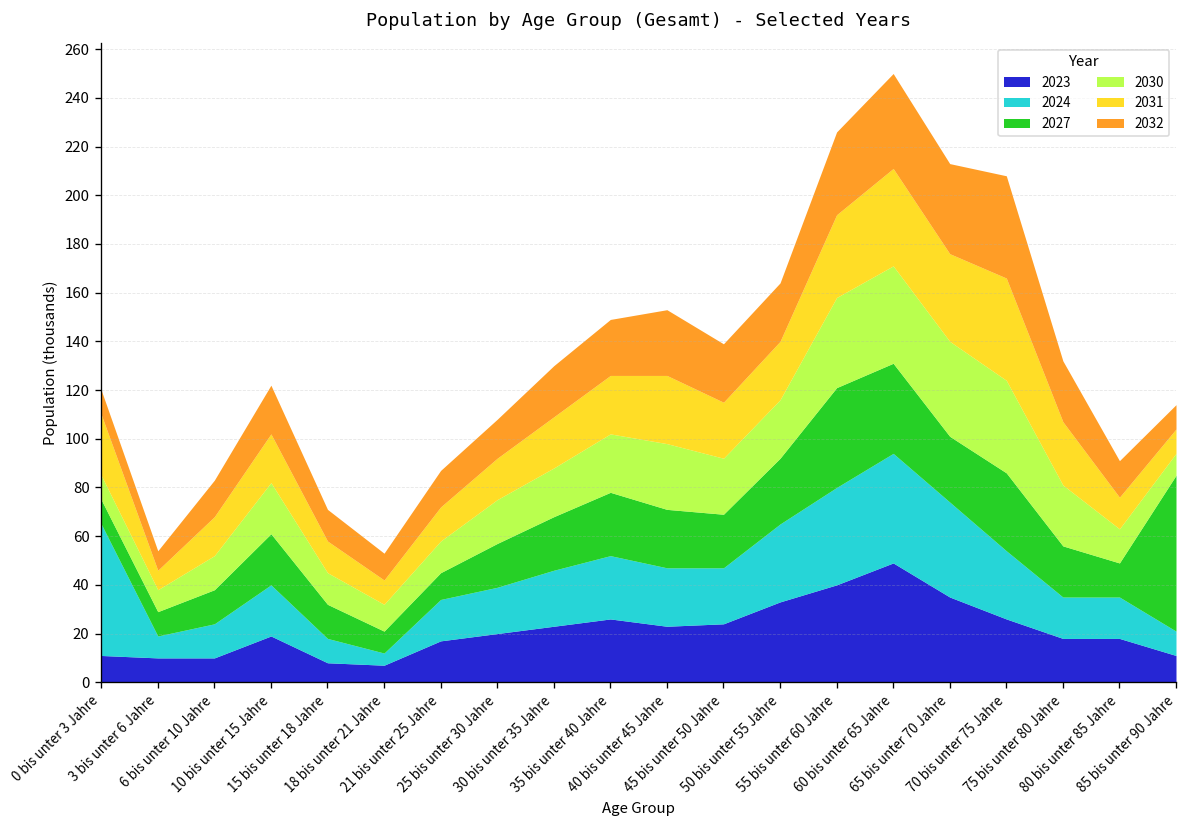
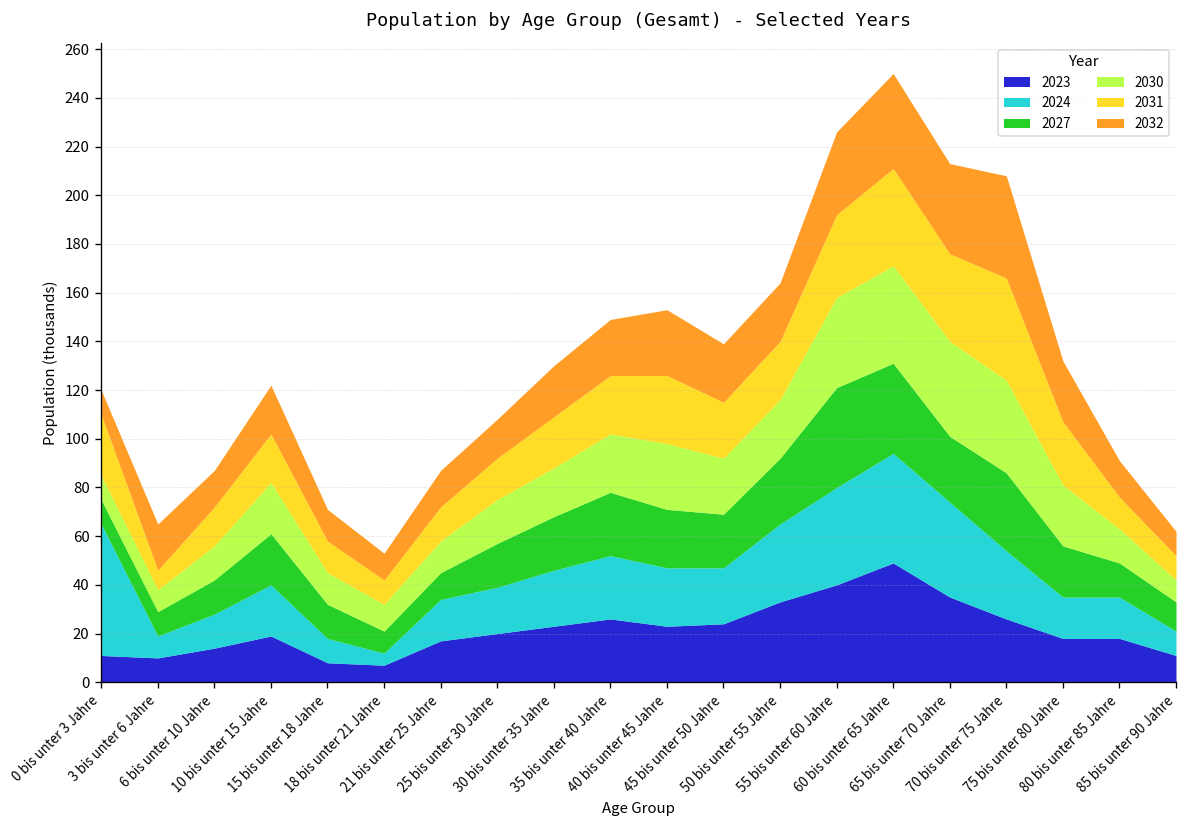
2032, 3 bis unter 6 Jahre: 8 -> 19
2023, 6 bis unter 10 Jahre: 10 -> 14
2027, 85 bis unter 90 Jahre: 64 -> 12
